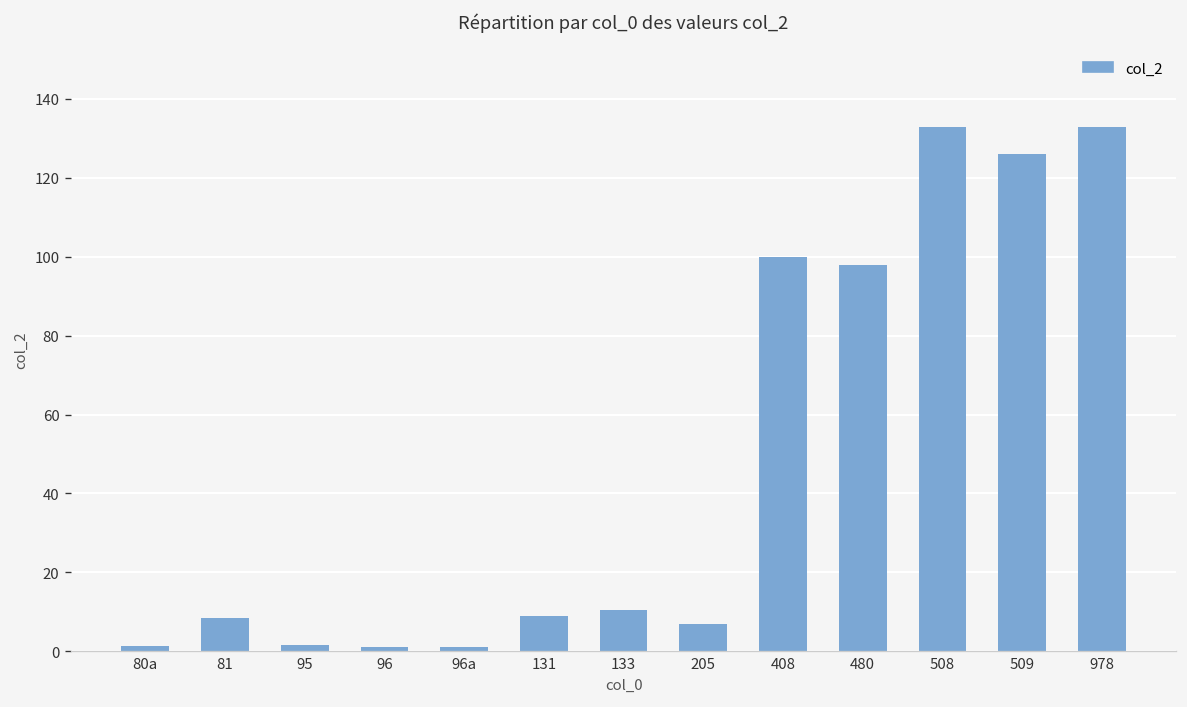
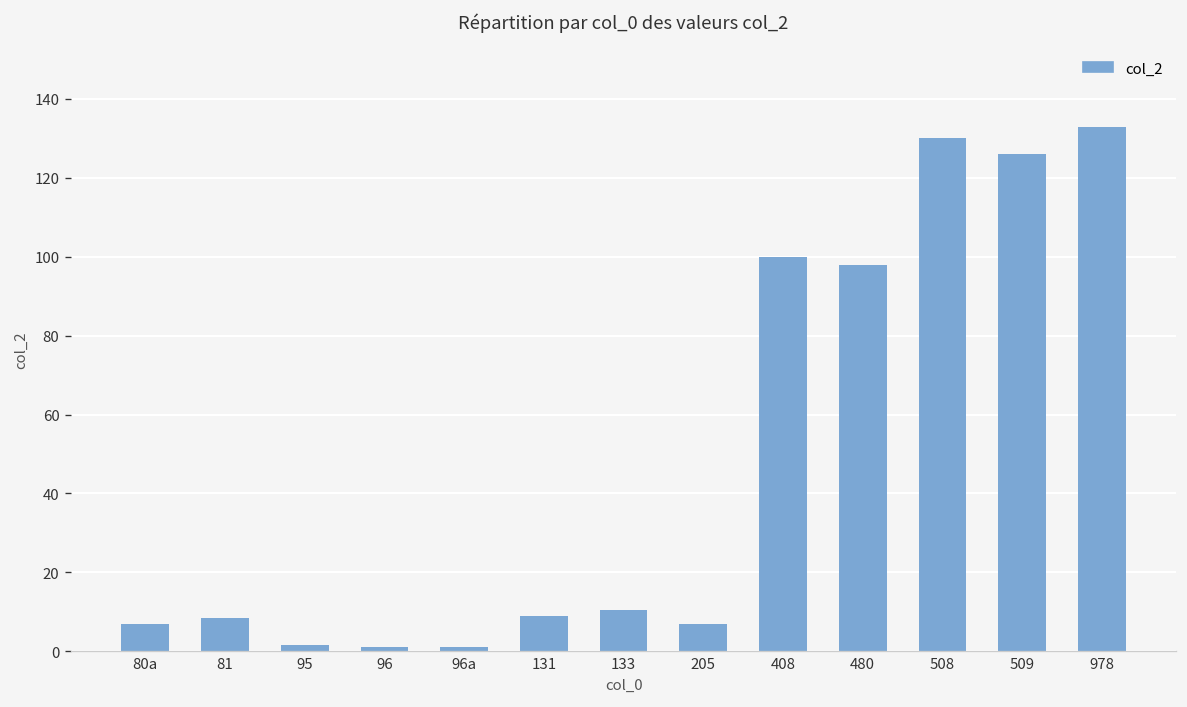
80a: 1 -> 7
508: 133 -> 130
